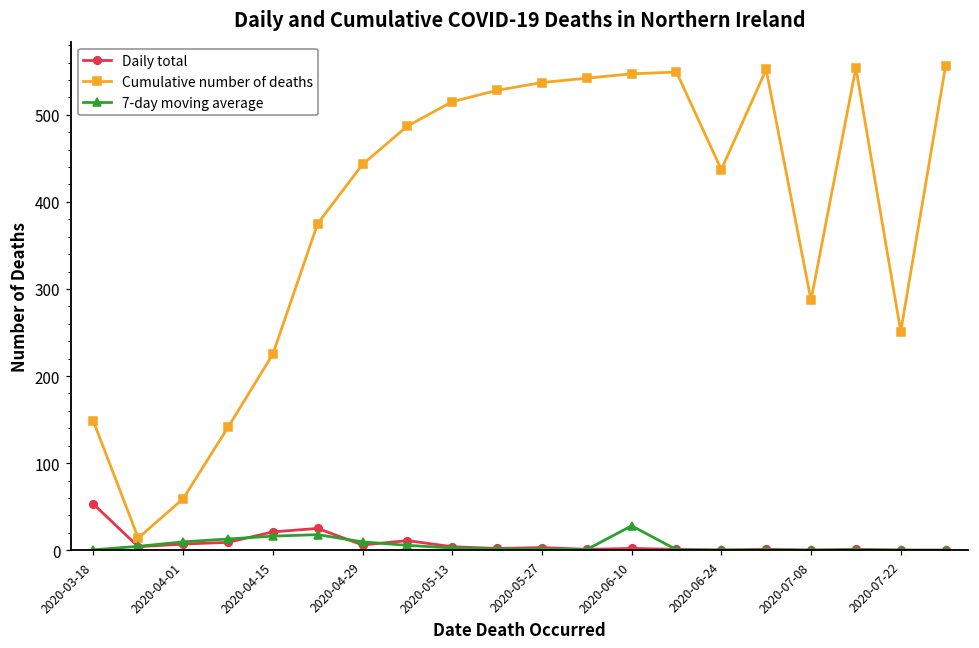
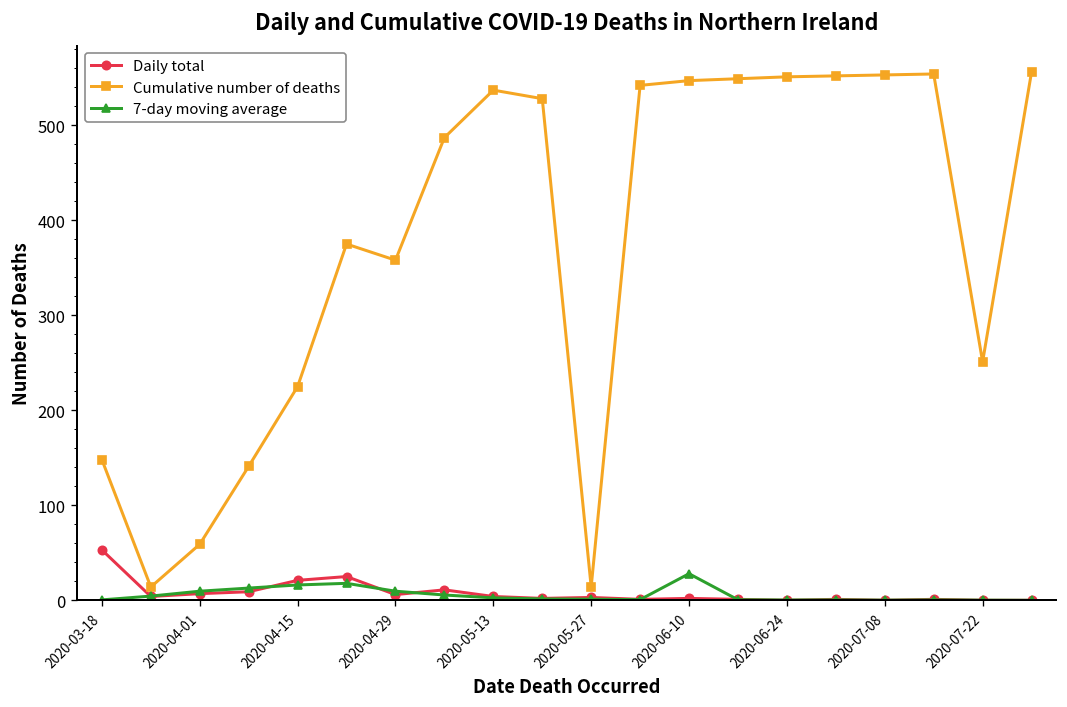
Cumulative number of deaths, 2020-04-29: 440 -> 360
Cumulative number of deaths, 2020-05-13: 520 -> 540
Cumulative number of deaths, 2020-05-27: 540 -> 10
Cumulative number of deaths, 2020-06-24: 440 -> 550
Cumulative number of deaths, 2020-07-08: 290 -> 550
